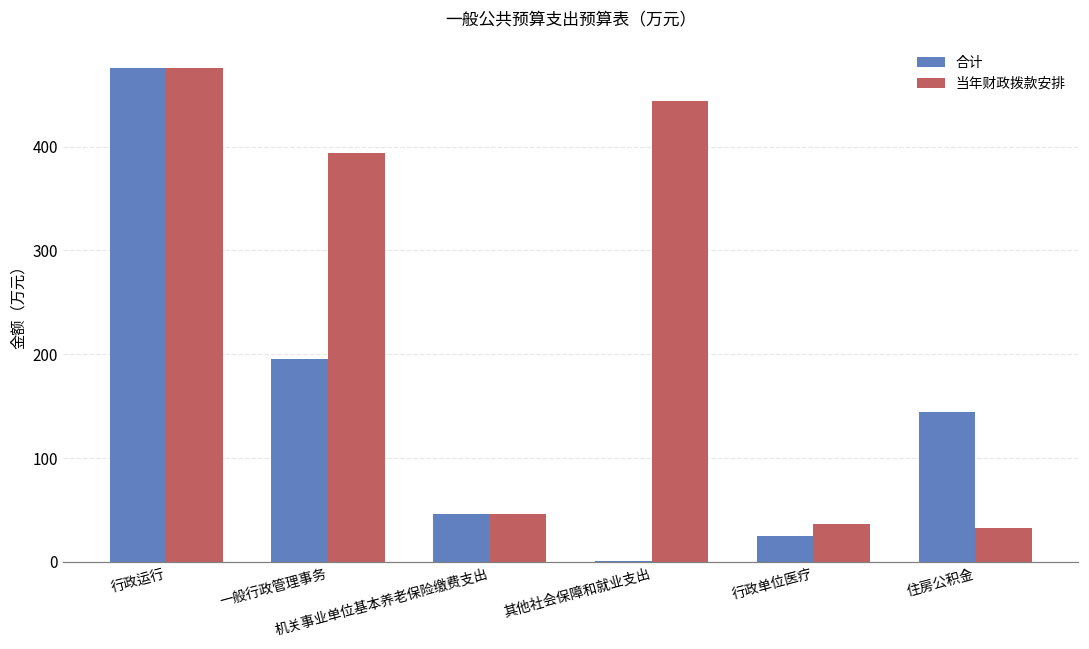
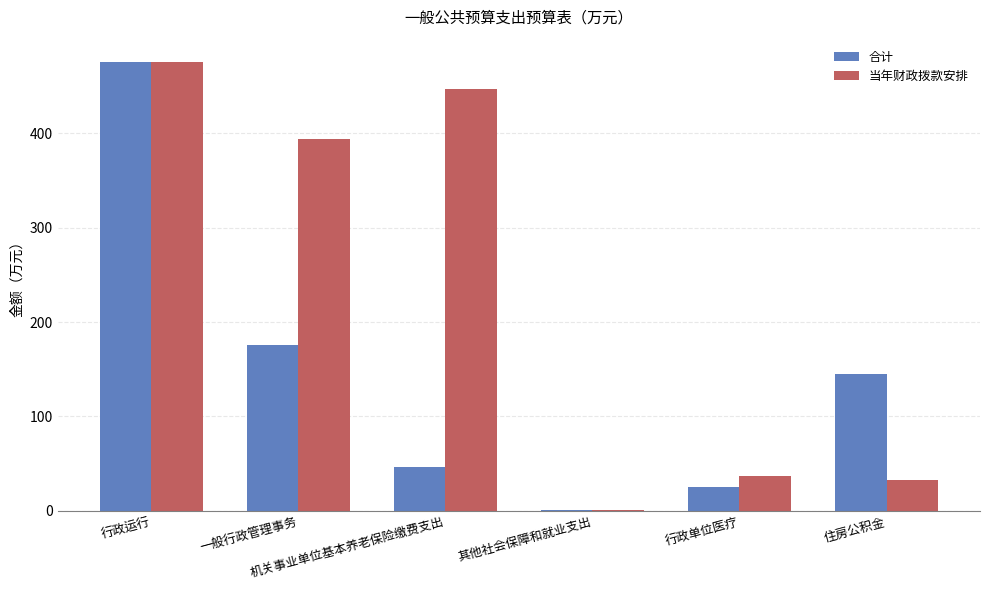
合计, 一般行政管理事务: 200 -> 180
当年财政拨款安排, 机关事业单位基本养老保险缴费支出: 50 -> 450
当年财政拨款安排, 其他社会保障和就业支出: 440 -> 0
